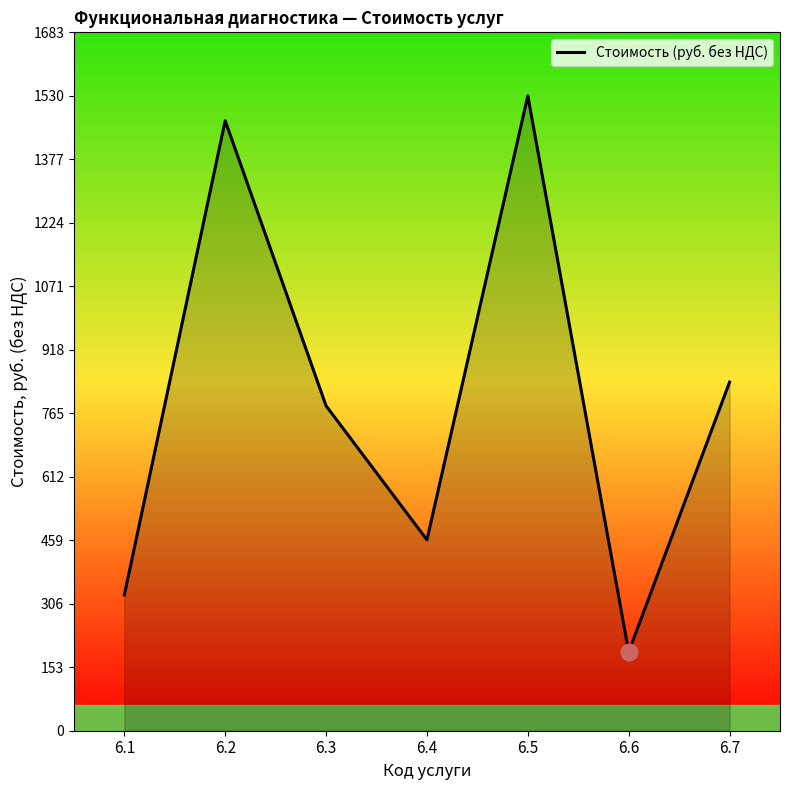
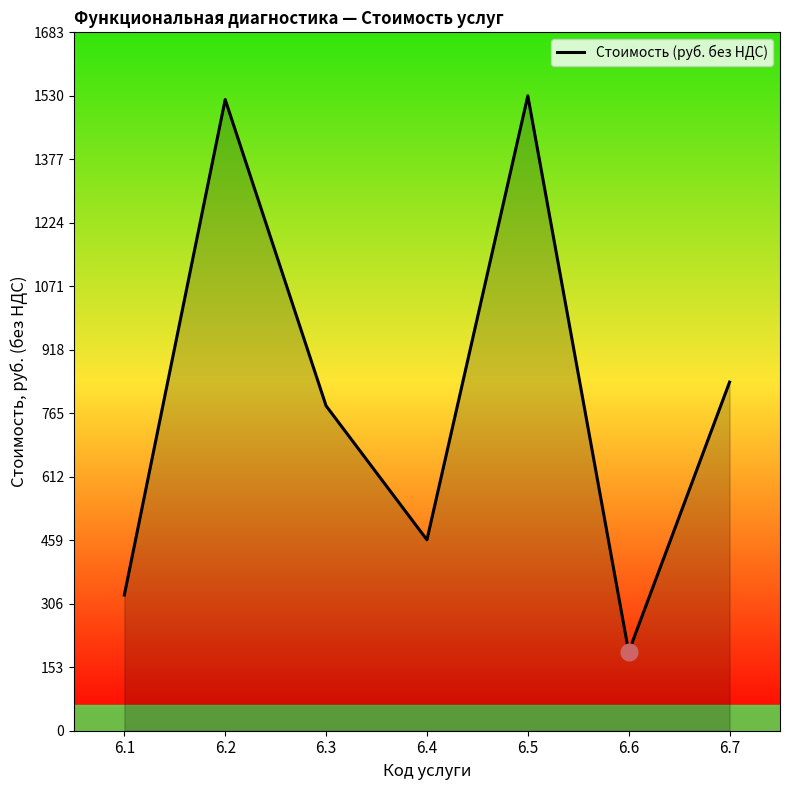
Стоимость (руб. без НДС), 6.2: 1470 -> 1520
